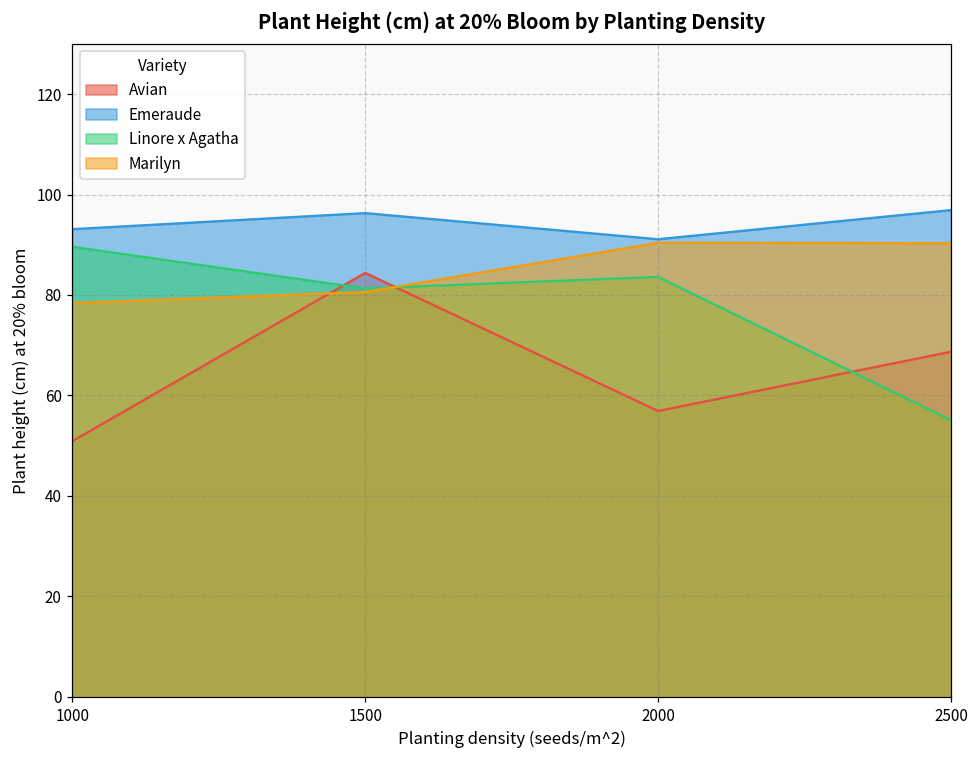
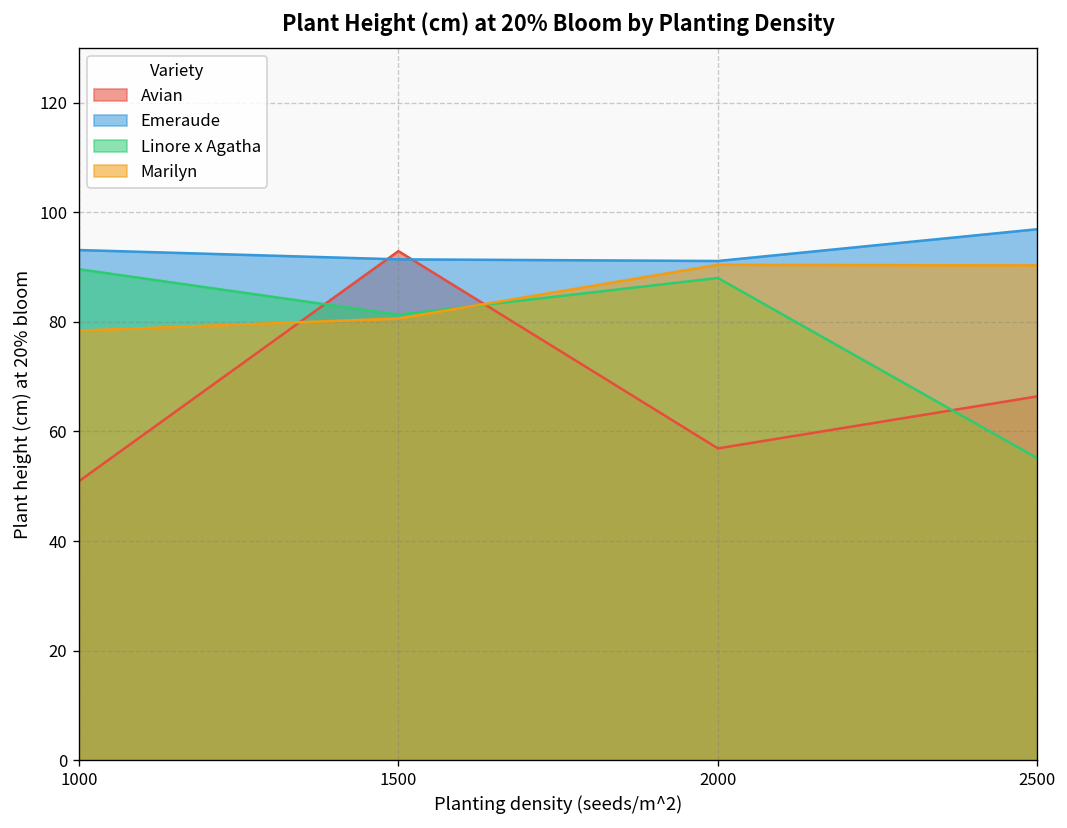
Avian, 1500: 84 -> 93
Emeraude, 1500: 96 -> 91
Linore x Agatha, 2000: 84 -> 88
Avian, 2500: 69 -> 66
